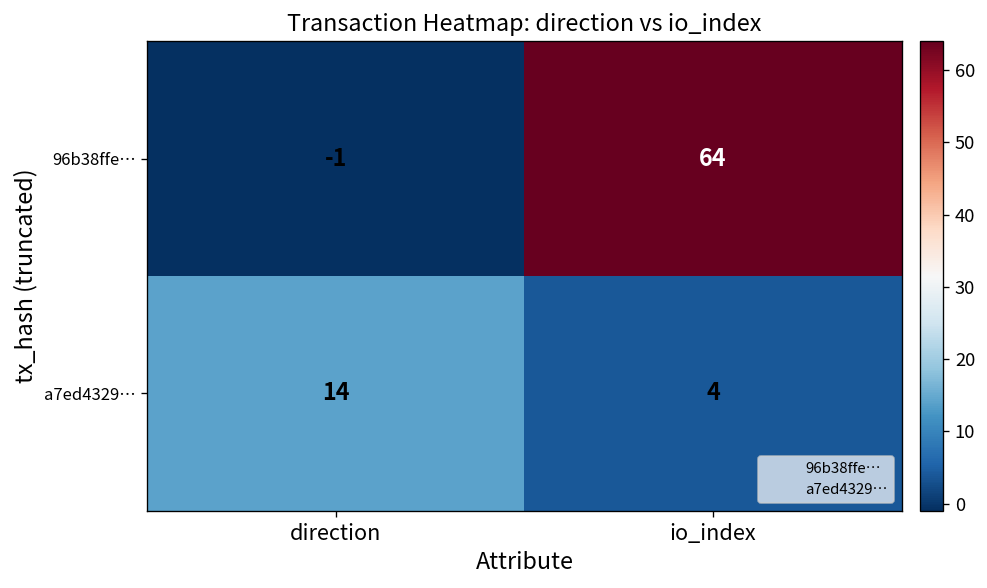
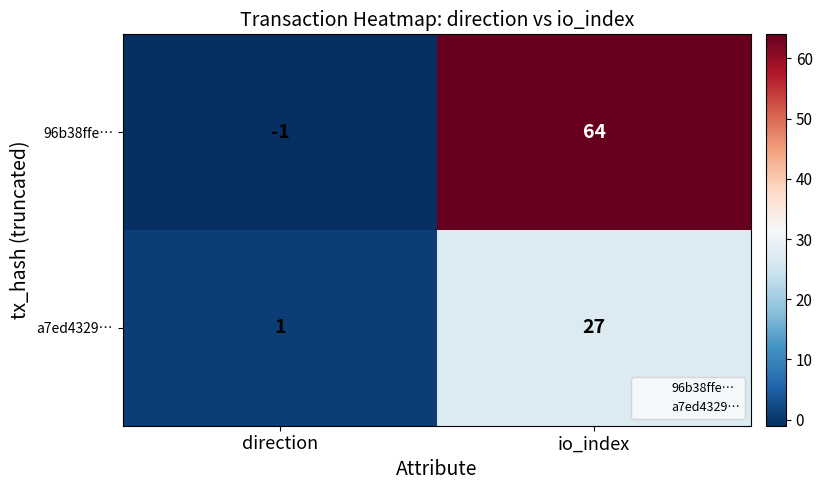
a7ed4329…, direction: 14 -> 1
a7ed4329…, io_index: 4 -> 27
